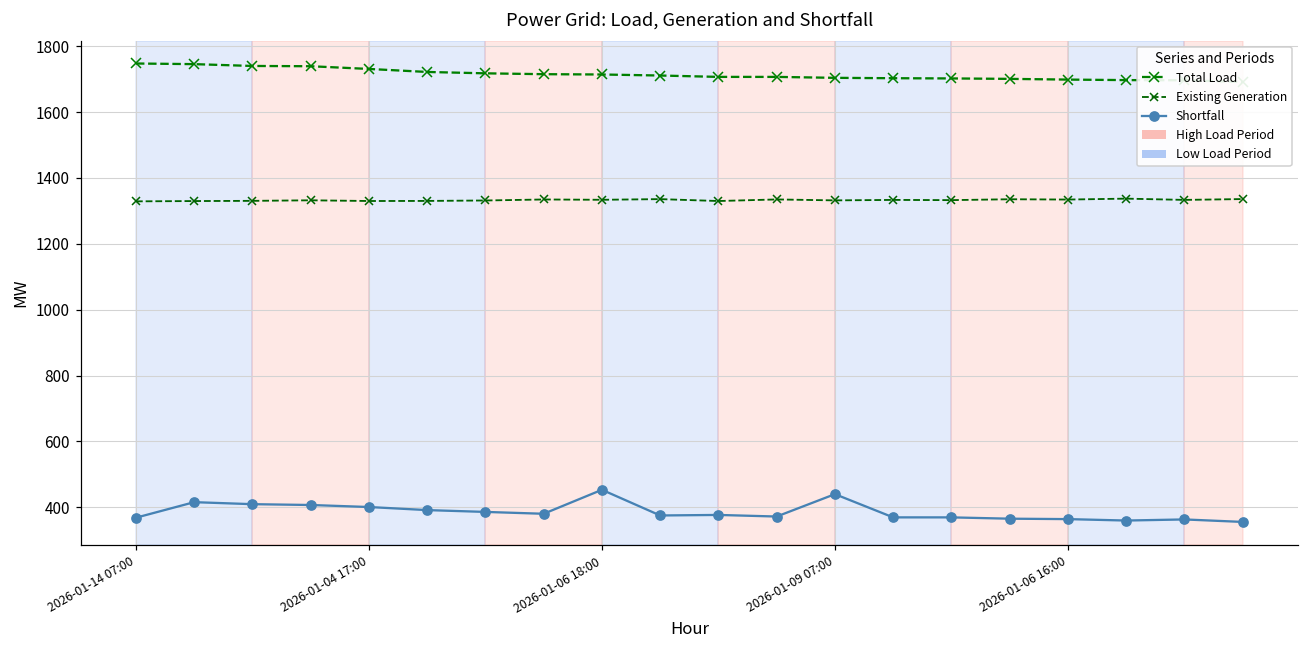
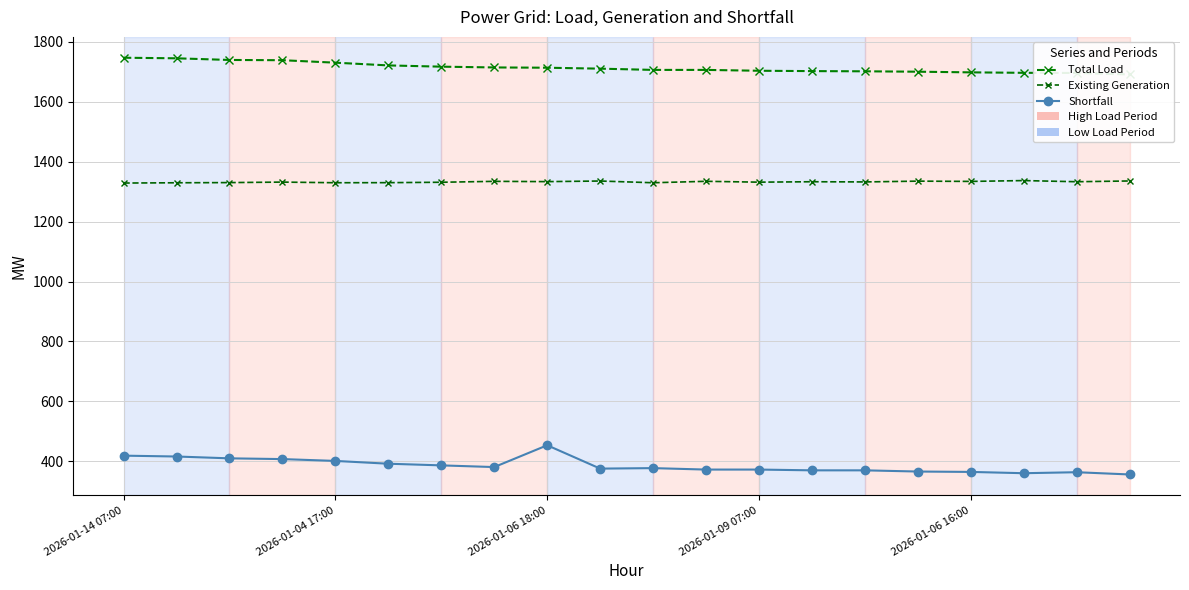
Shortfall, 2026-01-14 07:00: 370 -> 420
Shortfall, 2026-01-09 07:00: 440 -> 370
